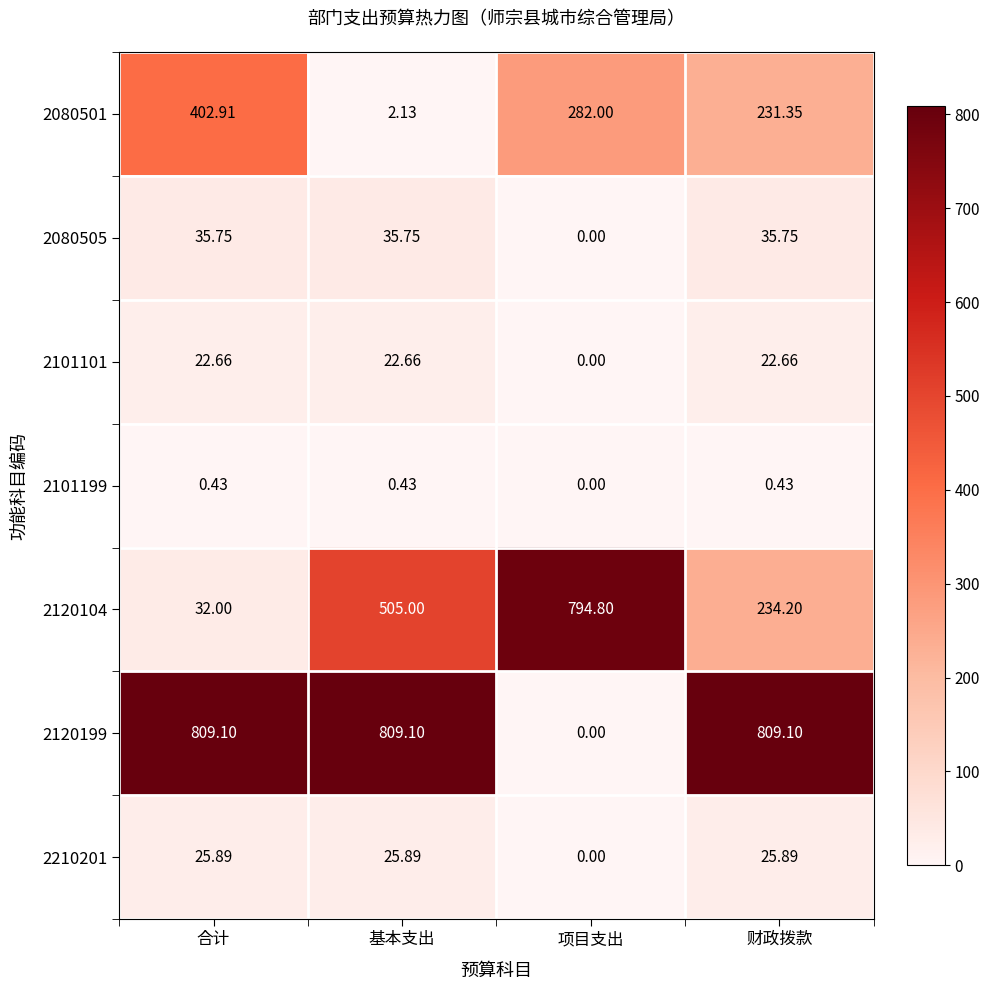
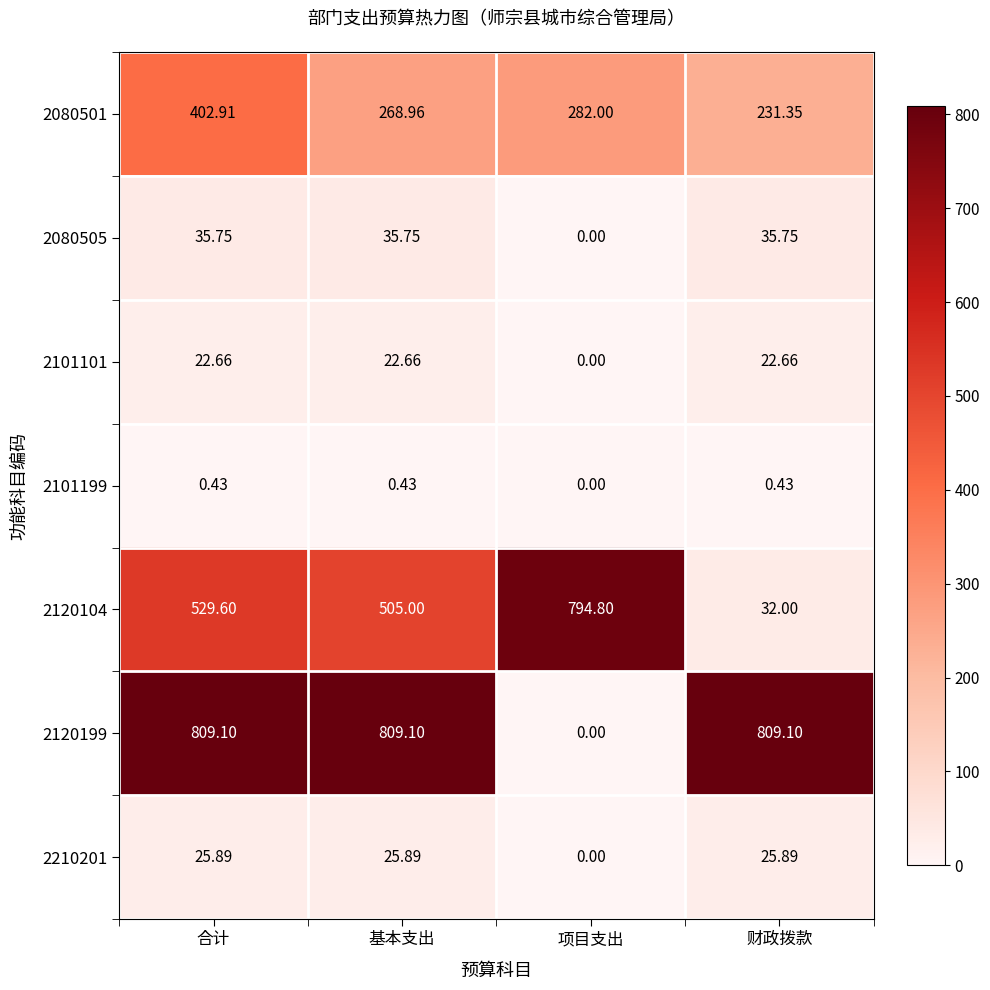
2080501, 基本支出: 2.13 -> 268.96
2120104, 合计: 32.00 -> 529.60
2120104, 财政拨款: 234.20 -> 32.00
